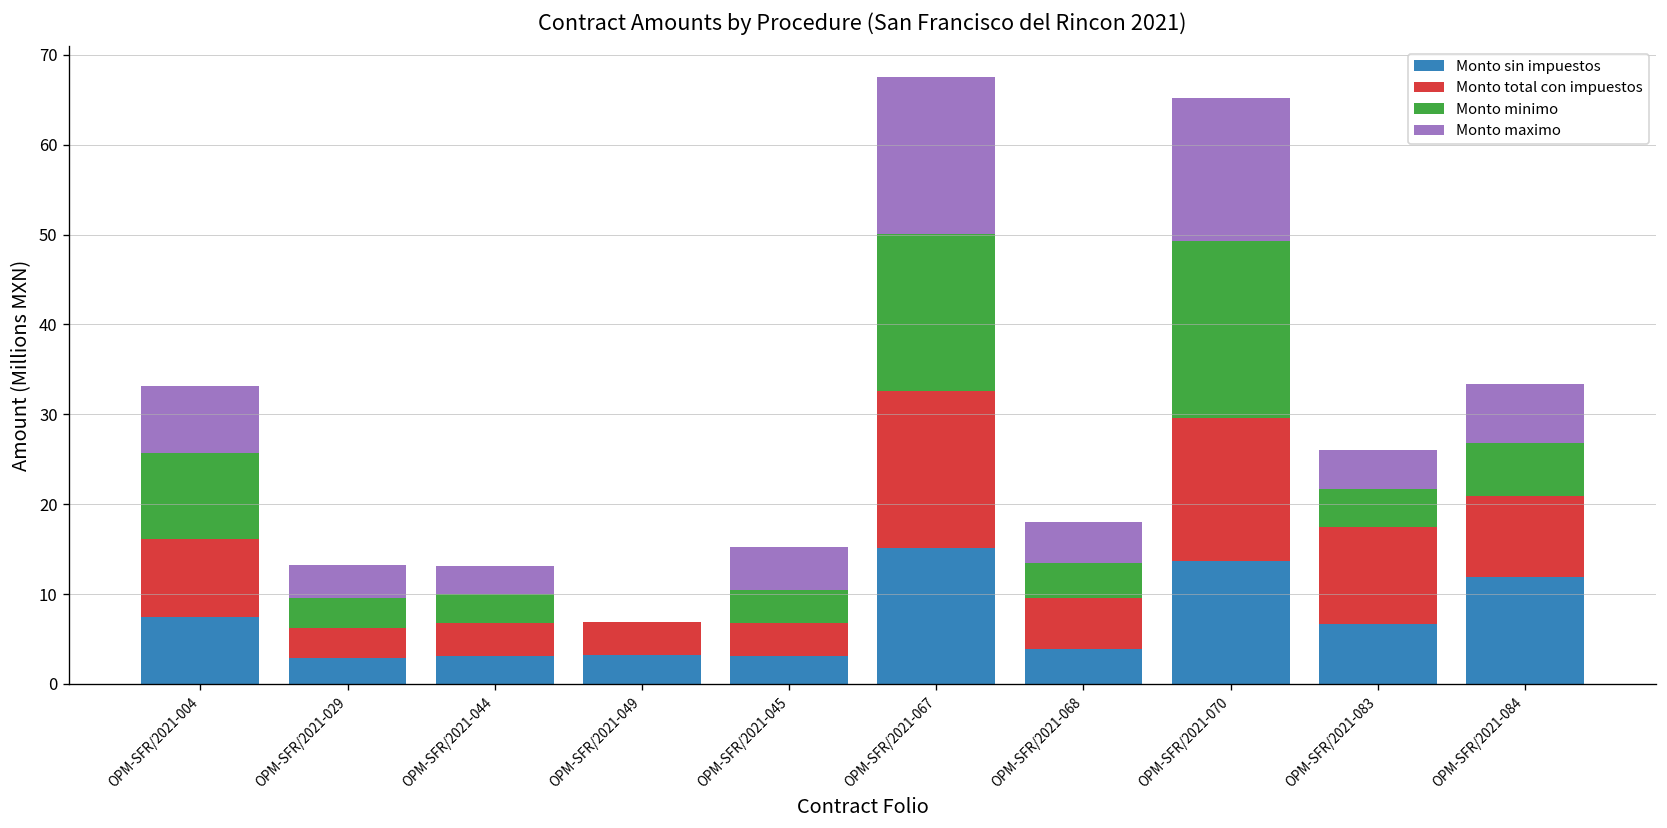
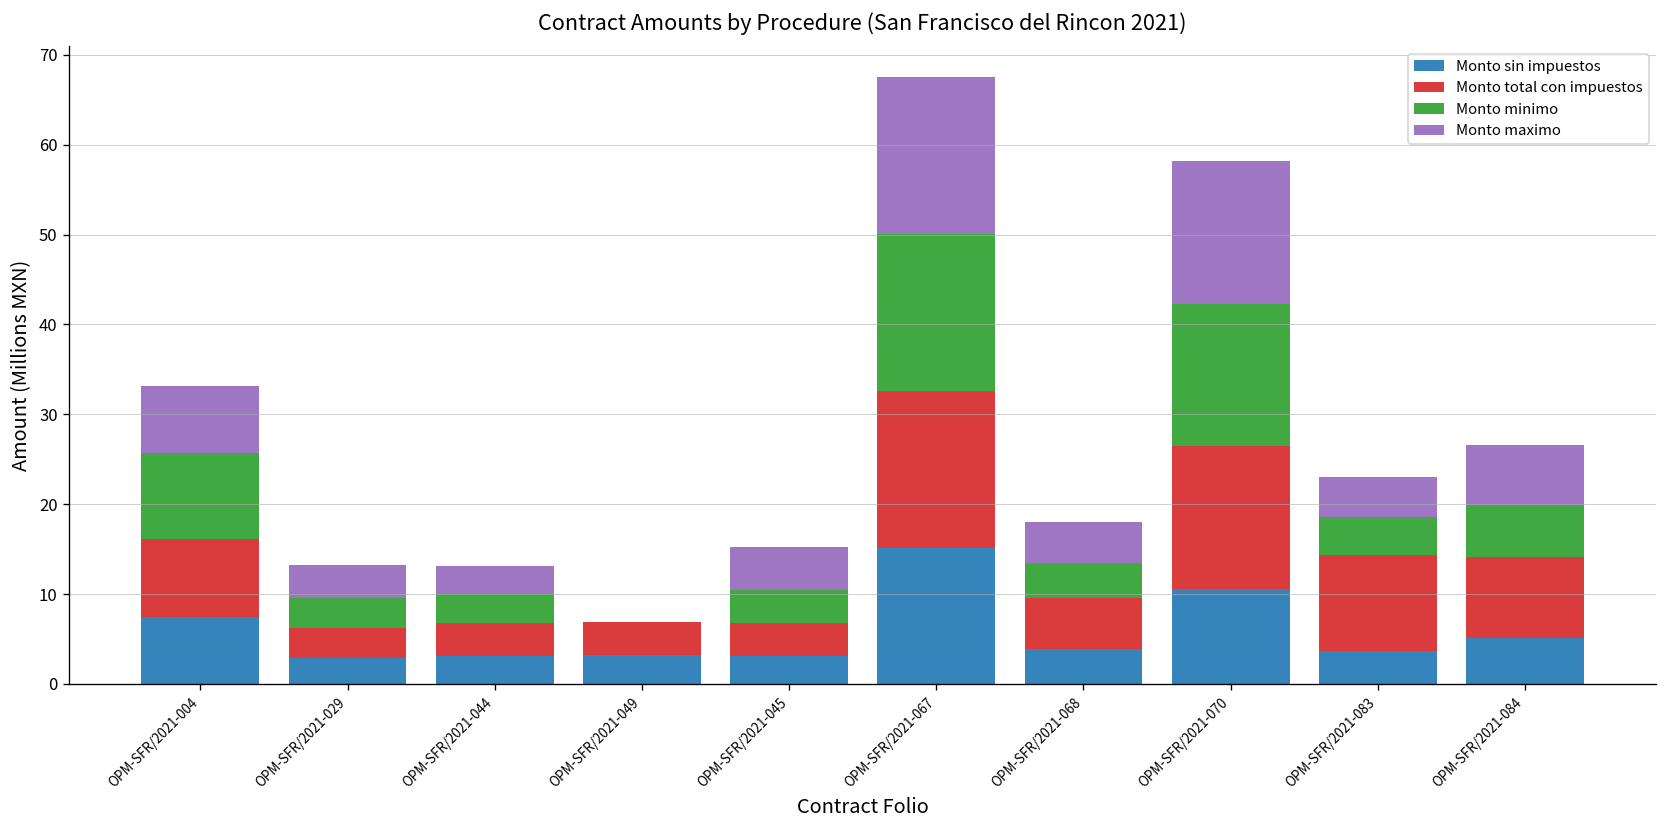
Monto sin impuestos, OPM-SFR/2021-070: 14 -> 11
Monto minimo, OPM-SFR/2021-070: 20 -> 16
Monto sin impuestos, OPM-SFR/2021-083: 7 -> 4
Monto sin impuestos, OPM-SFR/2021-084: 12 -> 5
